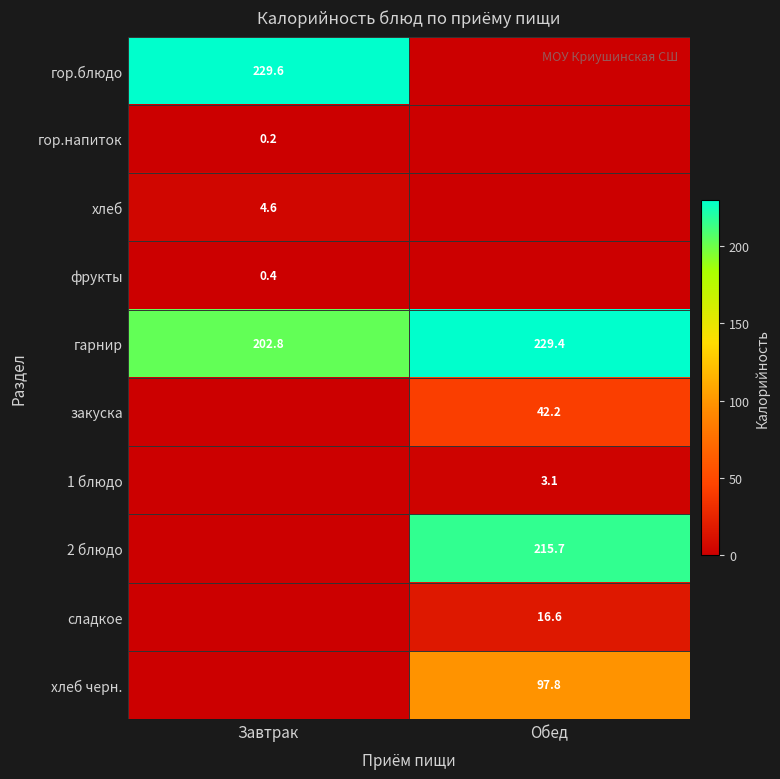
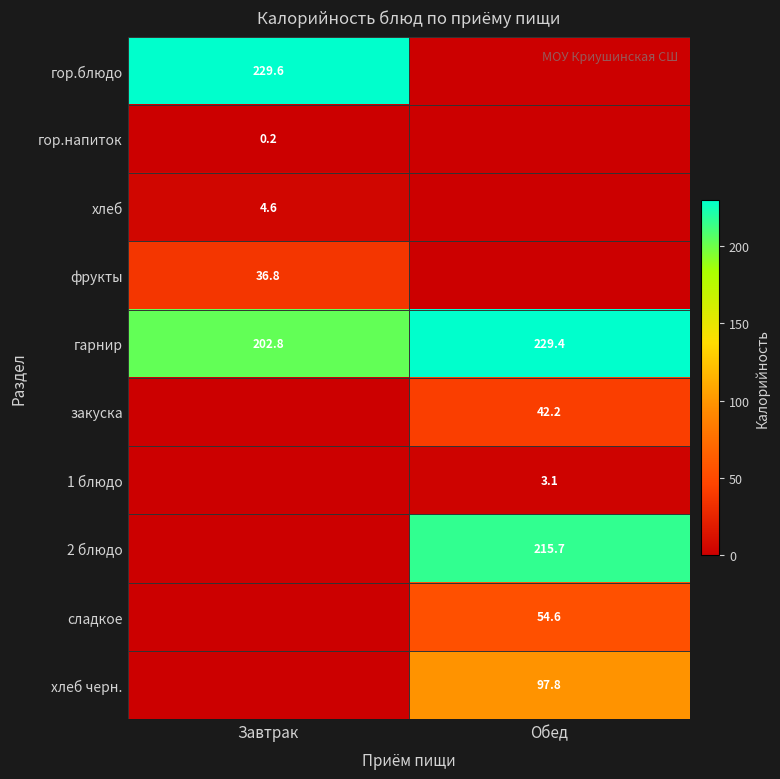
фрукты, Завтрак: 0.4 -> 36.8
сладкое, Обед: 16.6 -> 54.6
